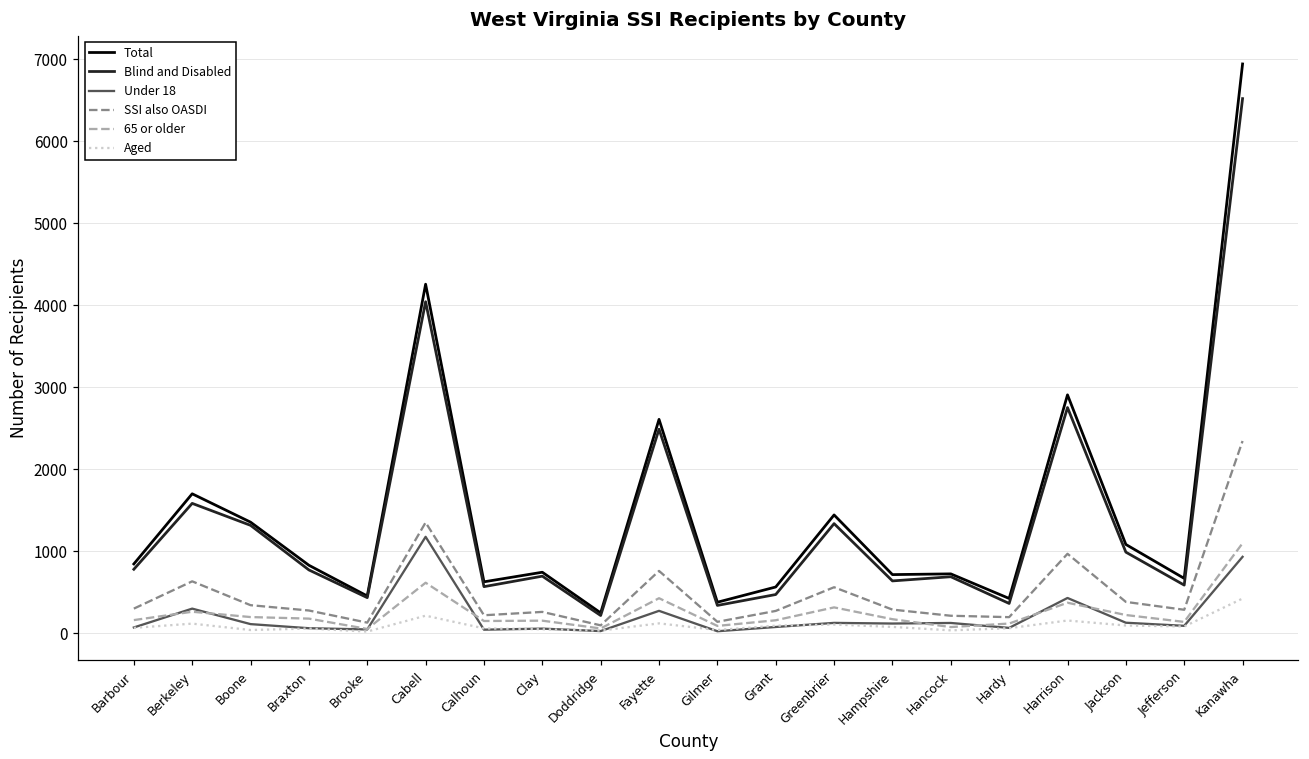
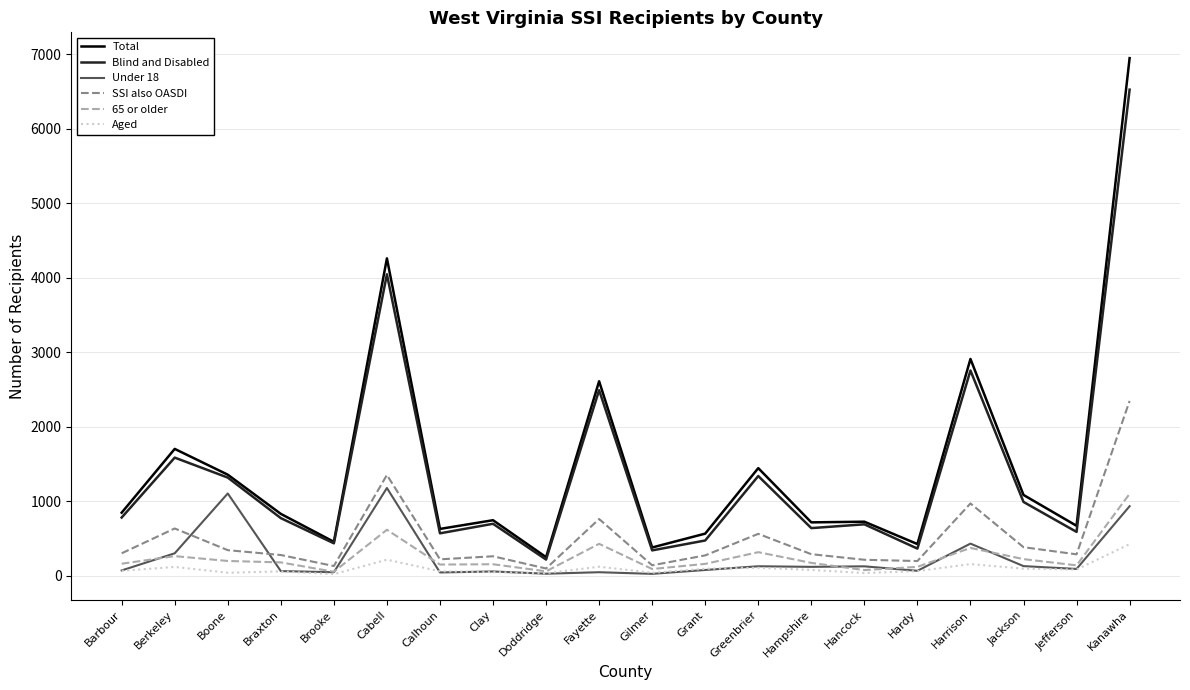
Under 18, Boone: 100 -> 1100
Under 18, Fayette: 300 -> 0
